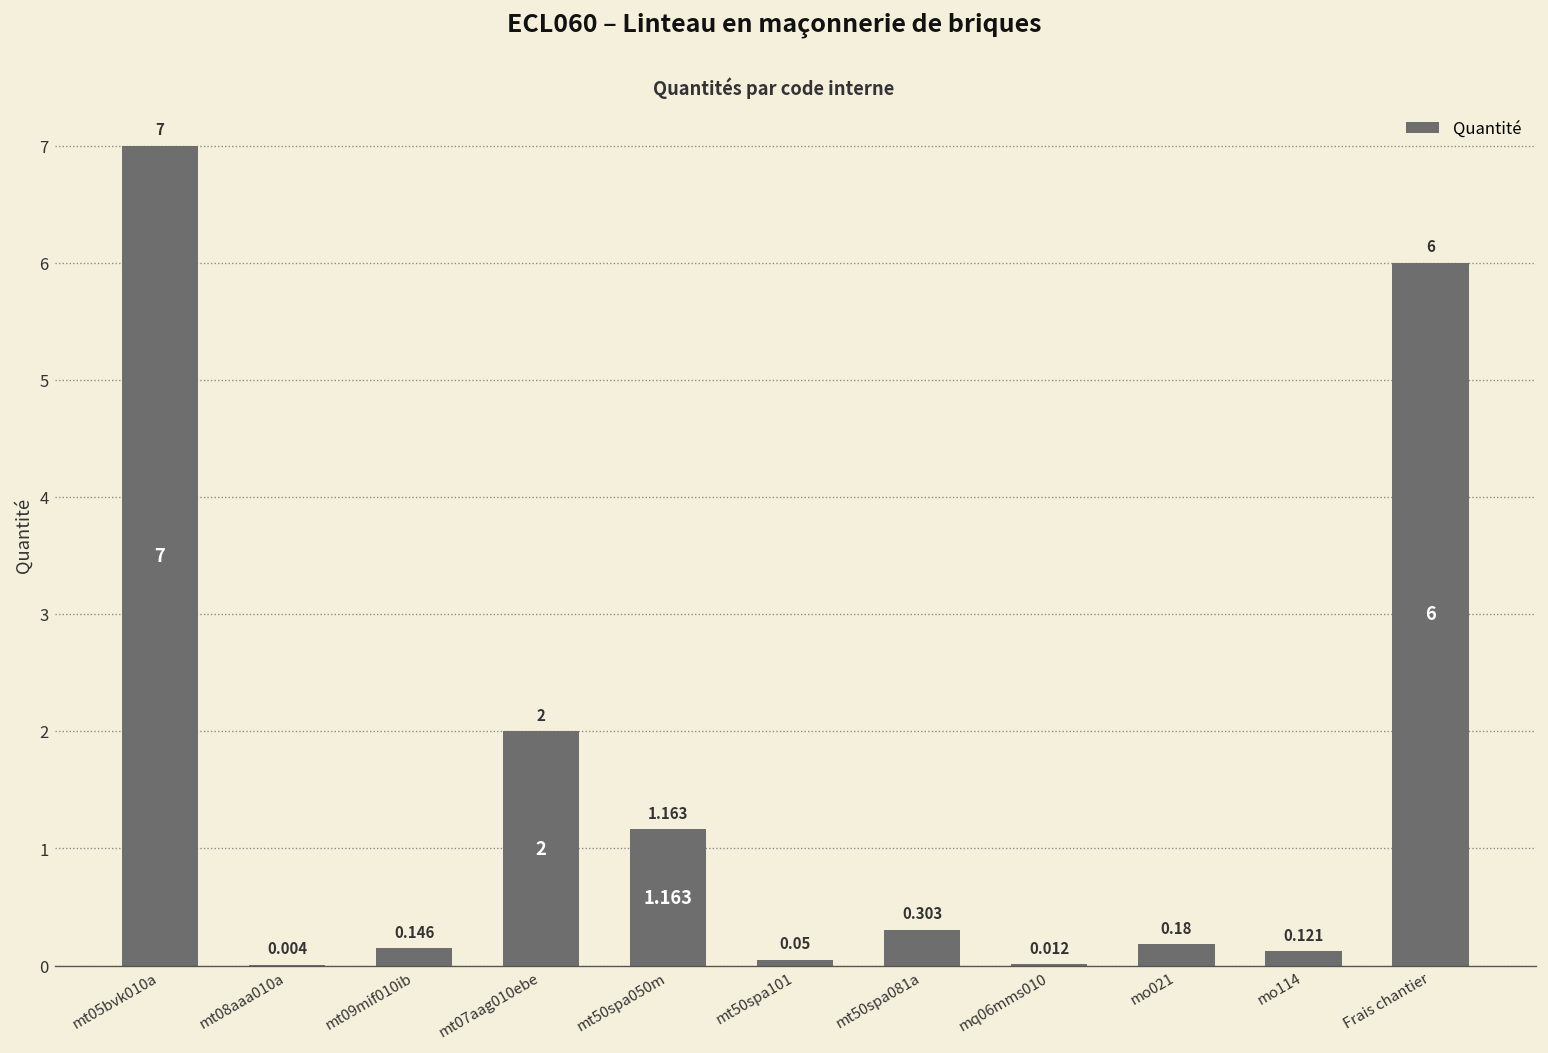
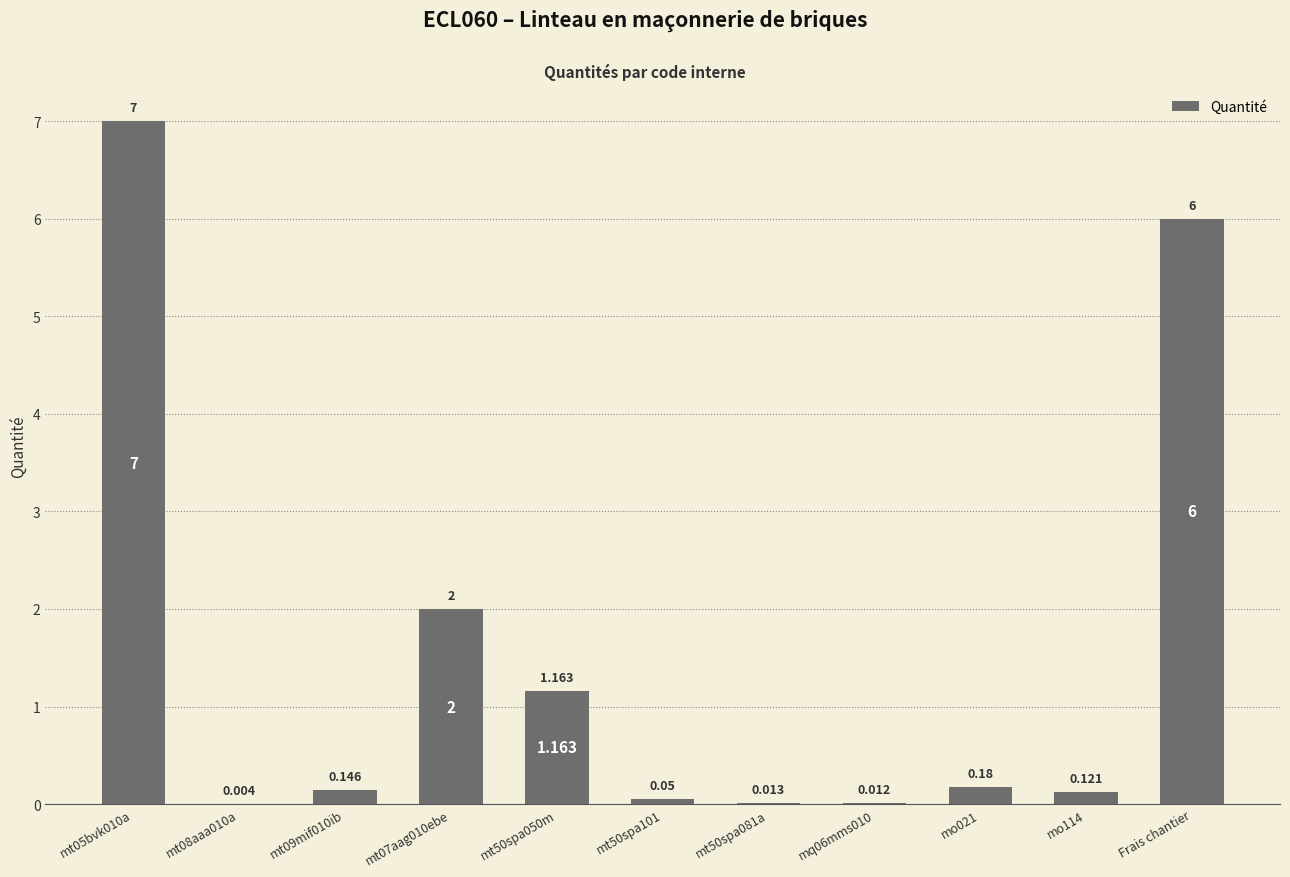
mt50spa081a: 0.303 -> 0.013
